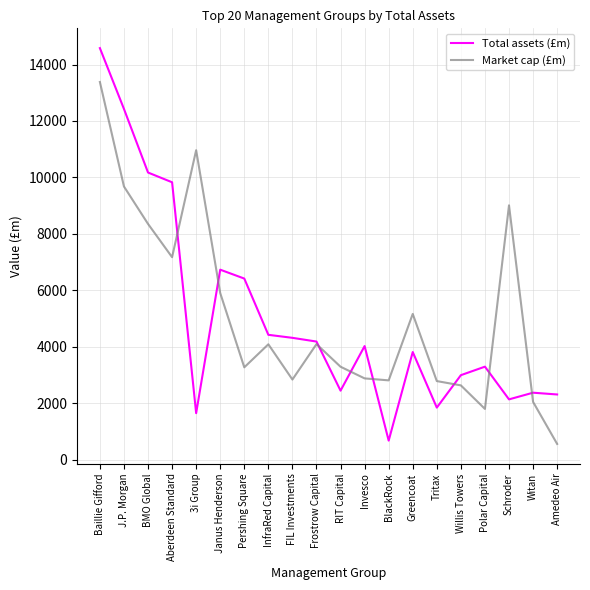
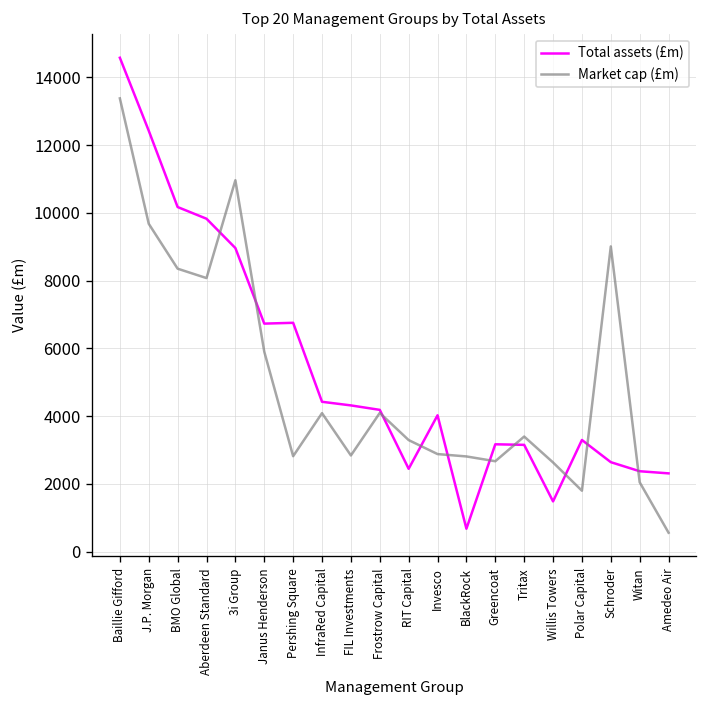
Market cap (£m), Aberdeen Standard: 7200 -> 8100
Total assets (£m), 3i Group: 1600 -> 9000
Total assets (£m), Pershing Square: 6400 -> 6800
Market cap (£m), Pershing Square: 3300 -> 2800
Total assets (£m), Greencoat: 3800 -> 3200
Market cap (£m), Greencoat: 5200 -> 2700
Total assets (£m), Tritax: 1800 -> 3200
Market cap (£m), Tritax: 2800 -> 3400
Total assets (£m), Willis Towers: 3000 -> 1500
Total assets (£m), Schroder: 2100 -> 2600
